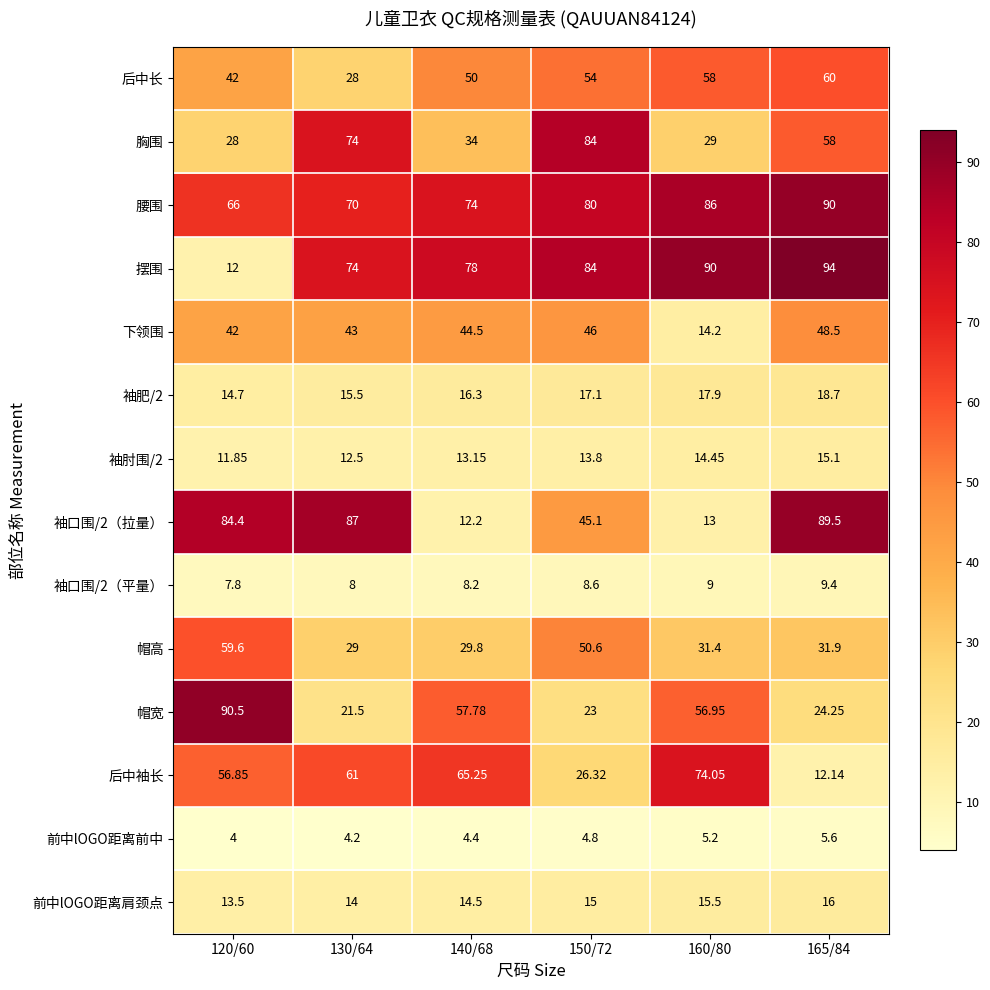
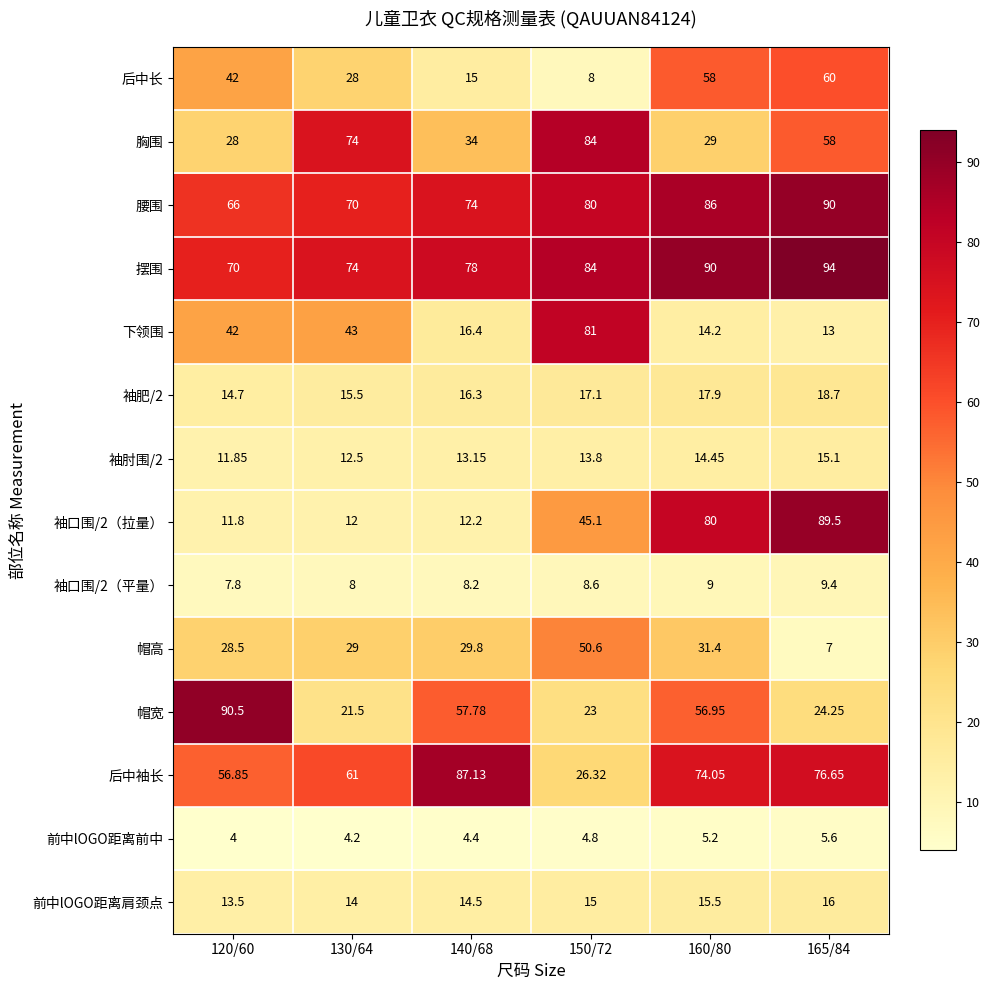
后中长, 140/68: 50 -> 15
后中长, 150/72: 54 -> 8
摆围, 120/60: 12 -> 70
下领围, 140/68: 44.5 -> 16.4
下领围, 150/72: 46 -> 81
下领围, 165/84: 48.5 -> 13
袖口围/2（拉量）, 120/60: 84.4 -> 11.8
袖口围/2（拉量）, 130/64: 87 -> 12
袖口围/2（拉量）, 160/80: 13 -> 80
帽高, 120/60: 59.6 -> 28.5
帽高, 165/84: 31.9 -> 7
后中袖长, 140/68: 65.25 -> 87.13
后中袖长, 165/84: 12.14 -> 76.65
